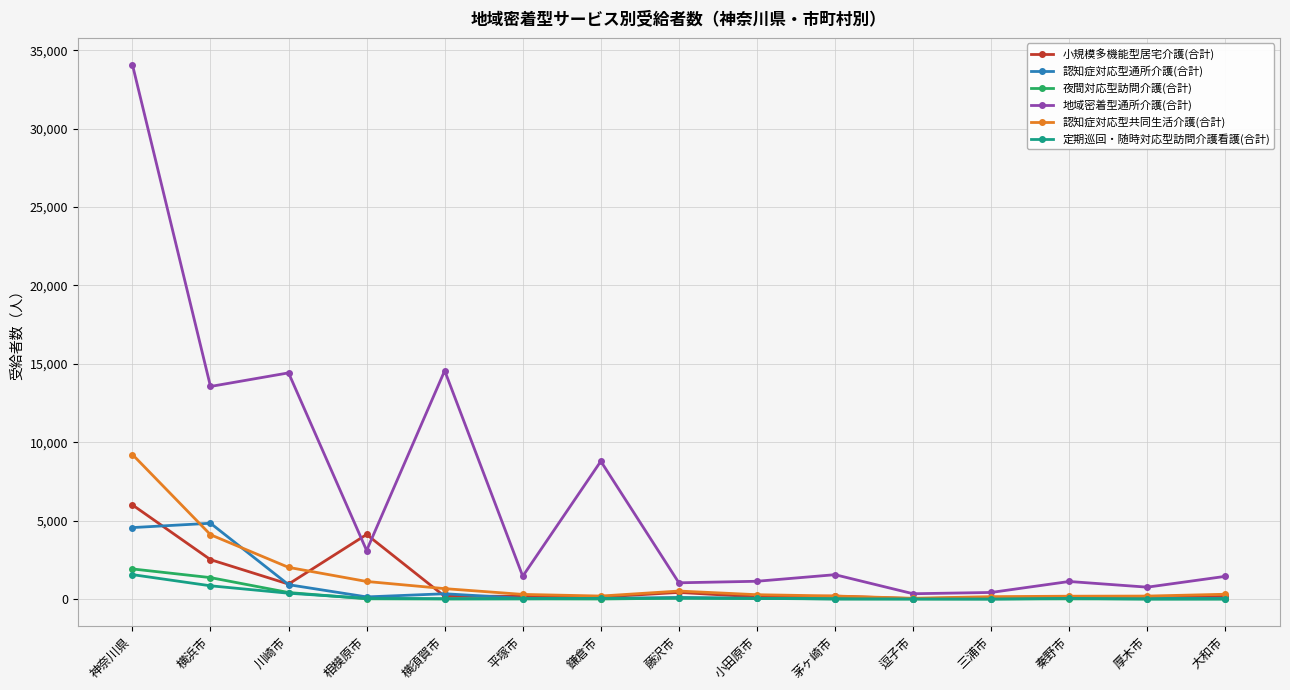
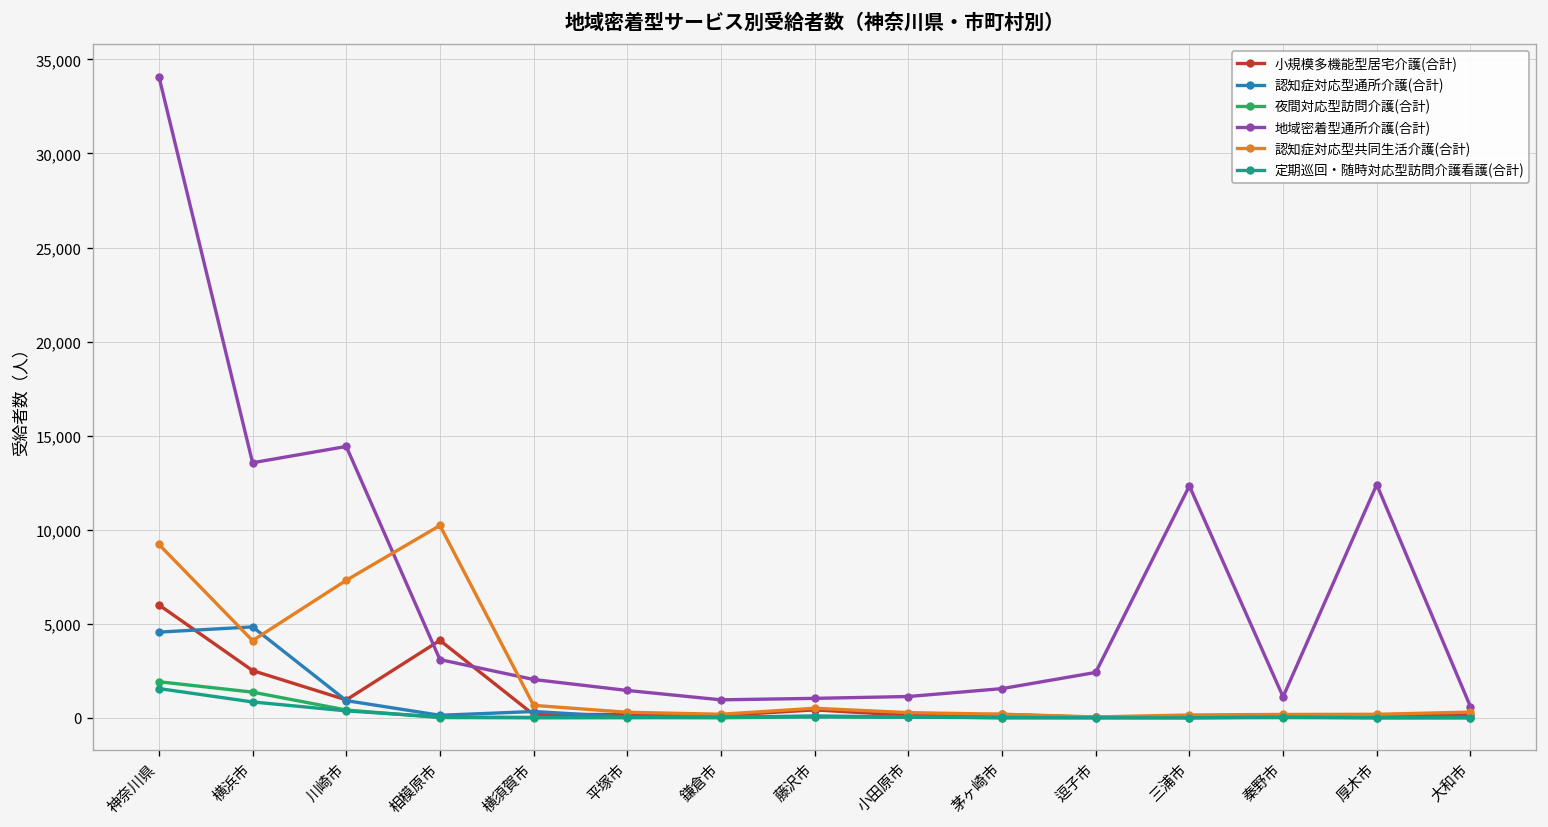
認知症対応型共同生活介護(合計), 川崎市: 2,000 -> 7,300
認知症対応型共同生活介護(合計), 相模原市: 1,100 -> 10,200
地域密着型通所介護(合計), 横須賀市: 14,600 -> 2,000
地域密着型通所介護(合計), 鎌倉市: 8,800 -> 1,000
地域密着型通所介護(合計), 逗子市: 300 -> 2,400
地域密着型通所介護(合計), 三浦市: 400 -> 12,300
地域密着型通所介護(合計), 厚木市: 800 -> 12,400
地域密着型通所介護(合計), 大和市: 1,400 -> 600
